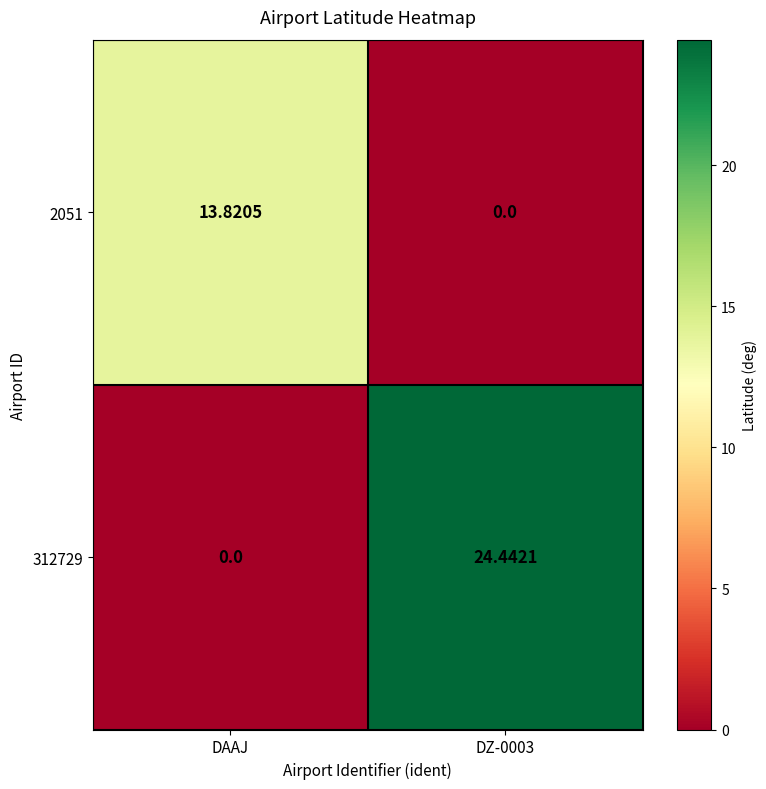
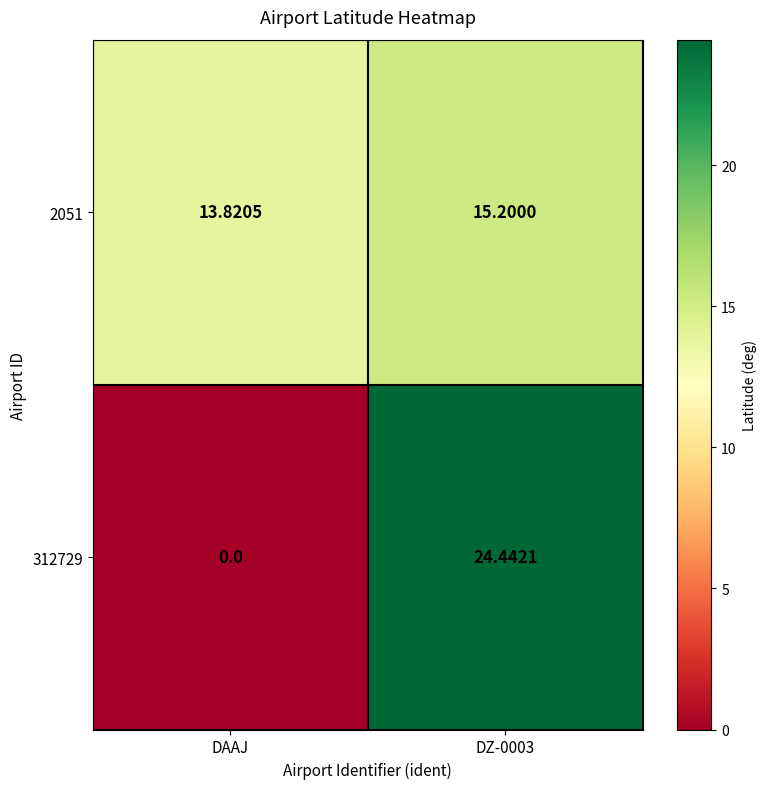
2051, DZ-0003: 0.0 -> 15.2000
